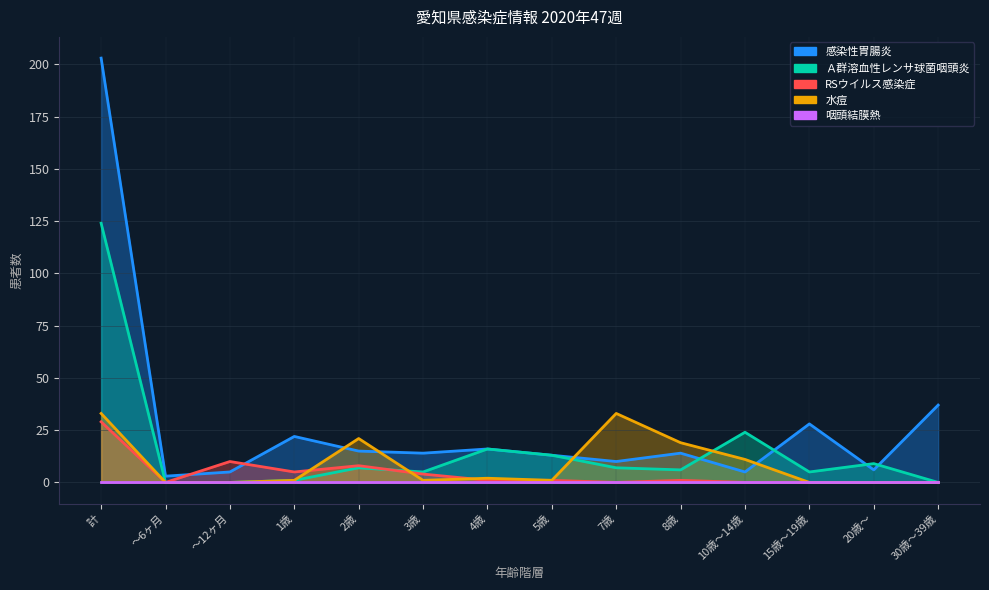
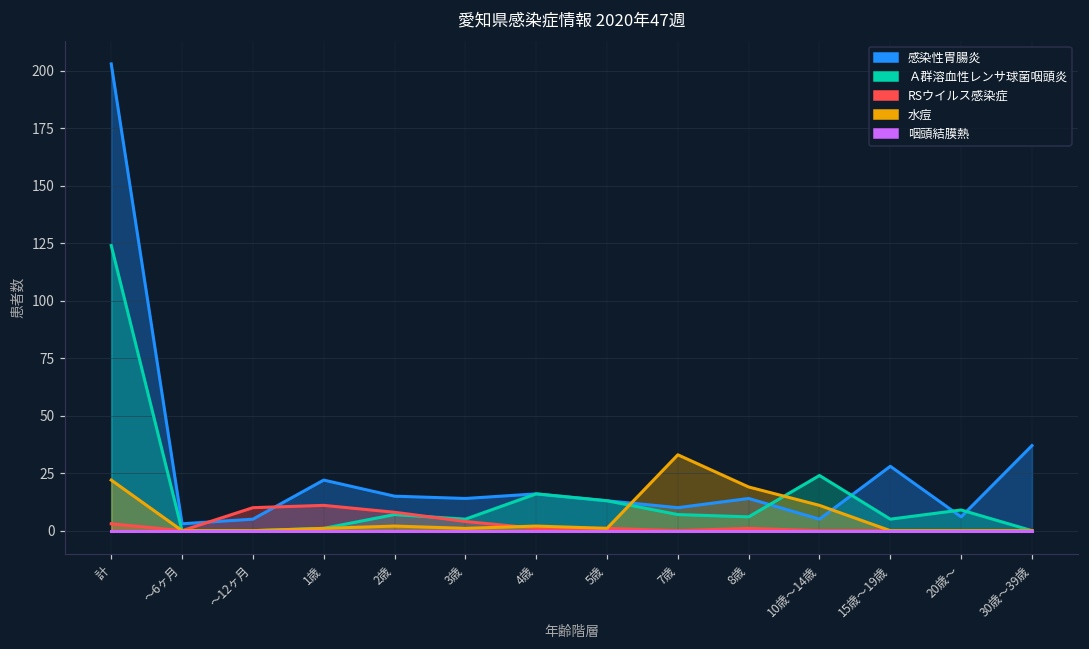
RSウイルス感染症, 計: 29 -> 3
水痘, 計: 33 -> 22
RSウイルス感染症, 1歳: 5 -> 11
水痘, 2歳: 21 -> 2
